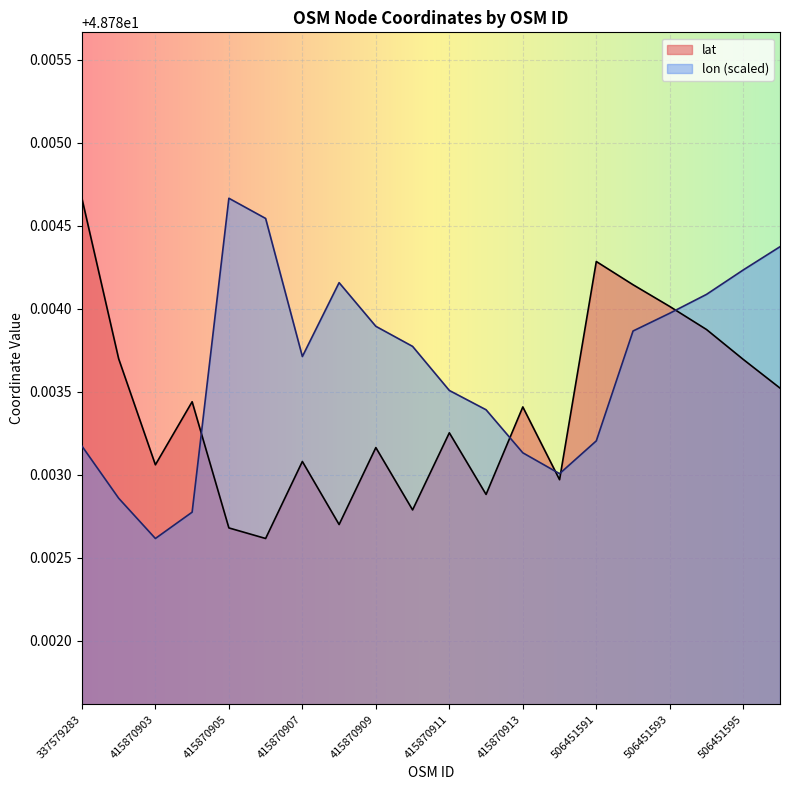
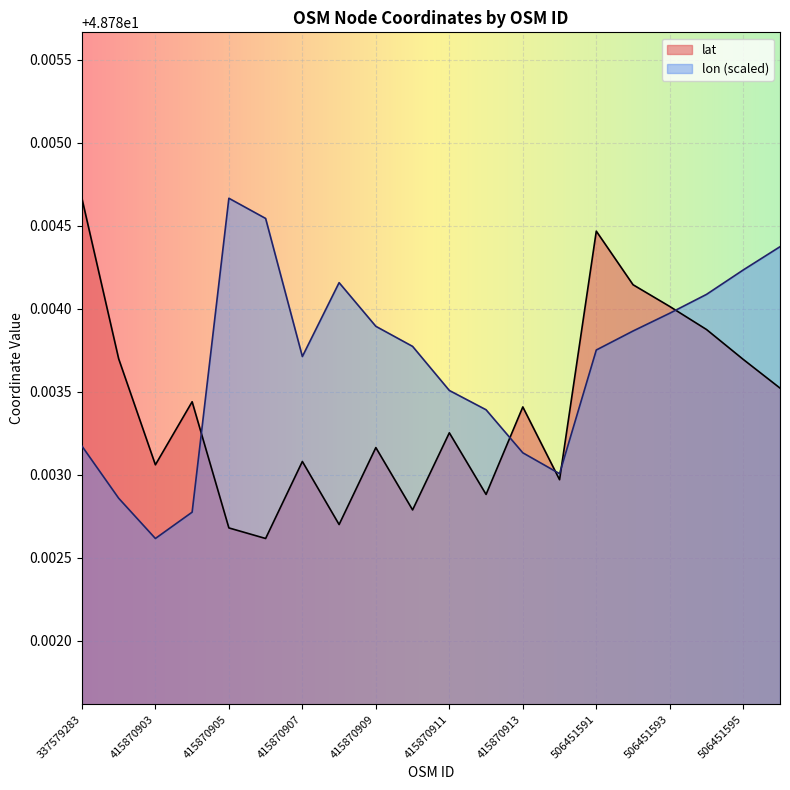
lat, 506451591: 48.78428 -> 48.78447
lon (scaled), 506451591: 48.78320 -> 48.78375
